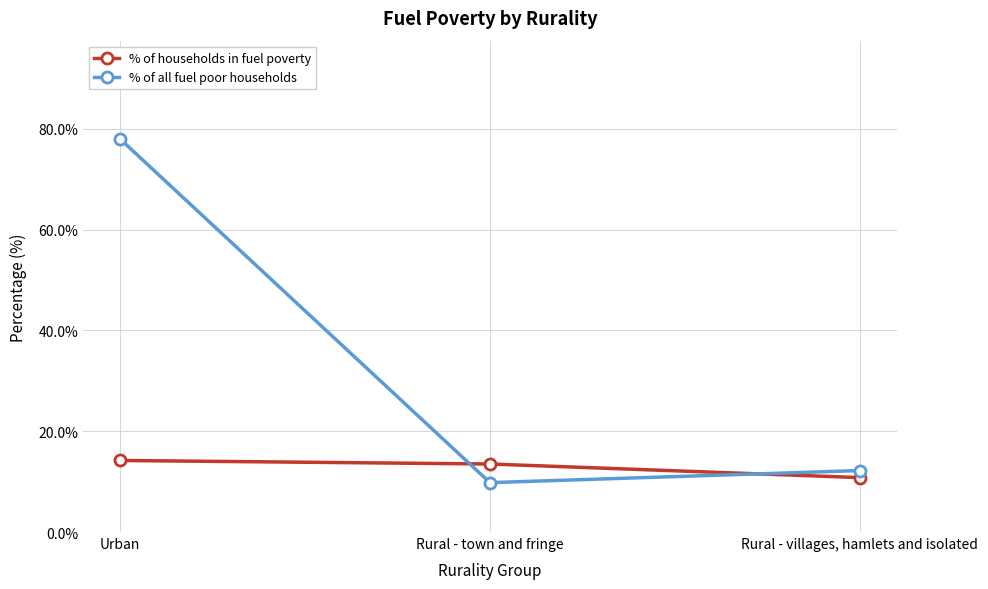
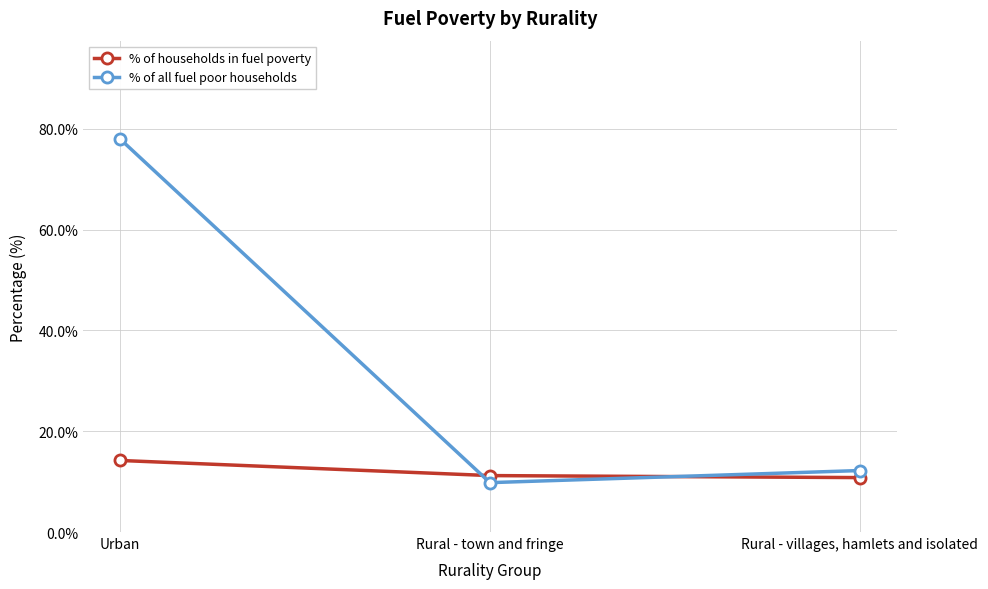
% of households in fuel poverty, Rural - town and fringe: 14% -> 11%
